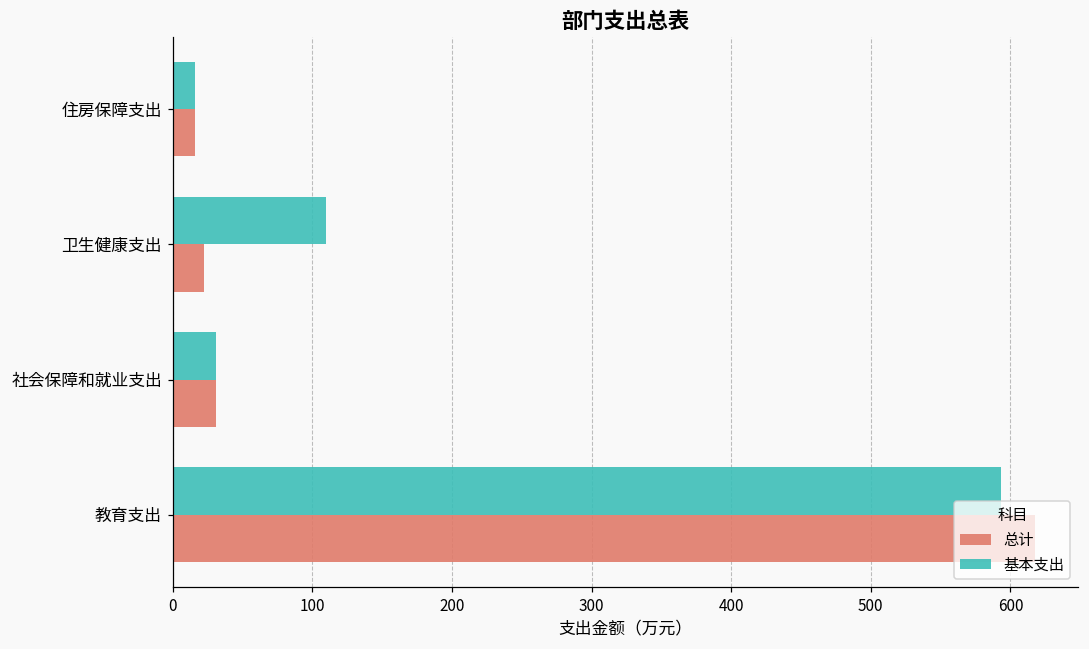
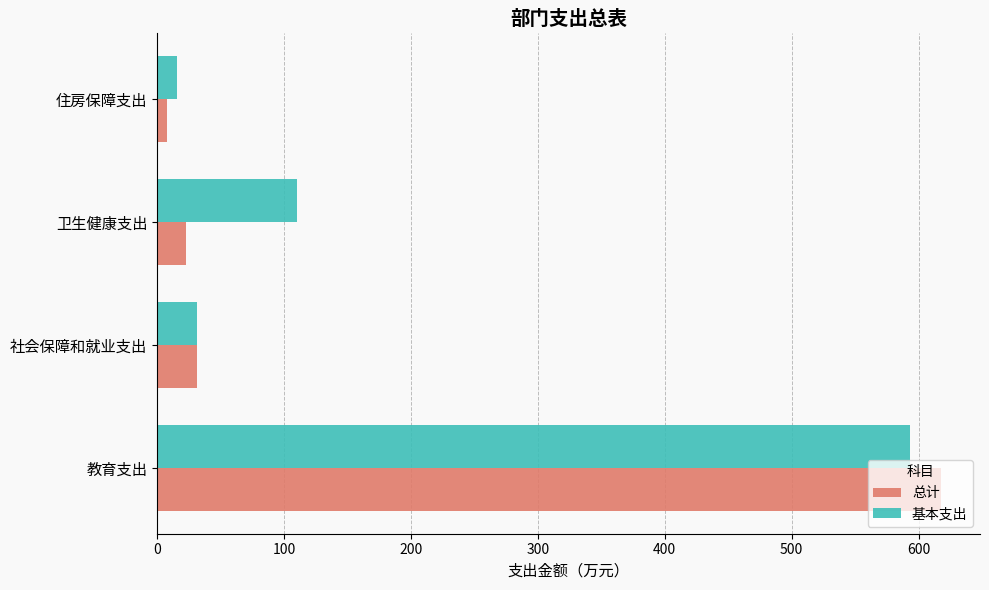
总计, 住房保障支出: 16 -> 8
